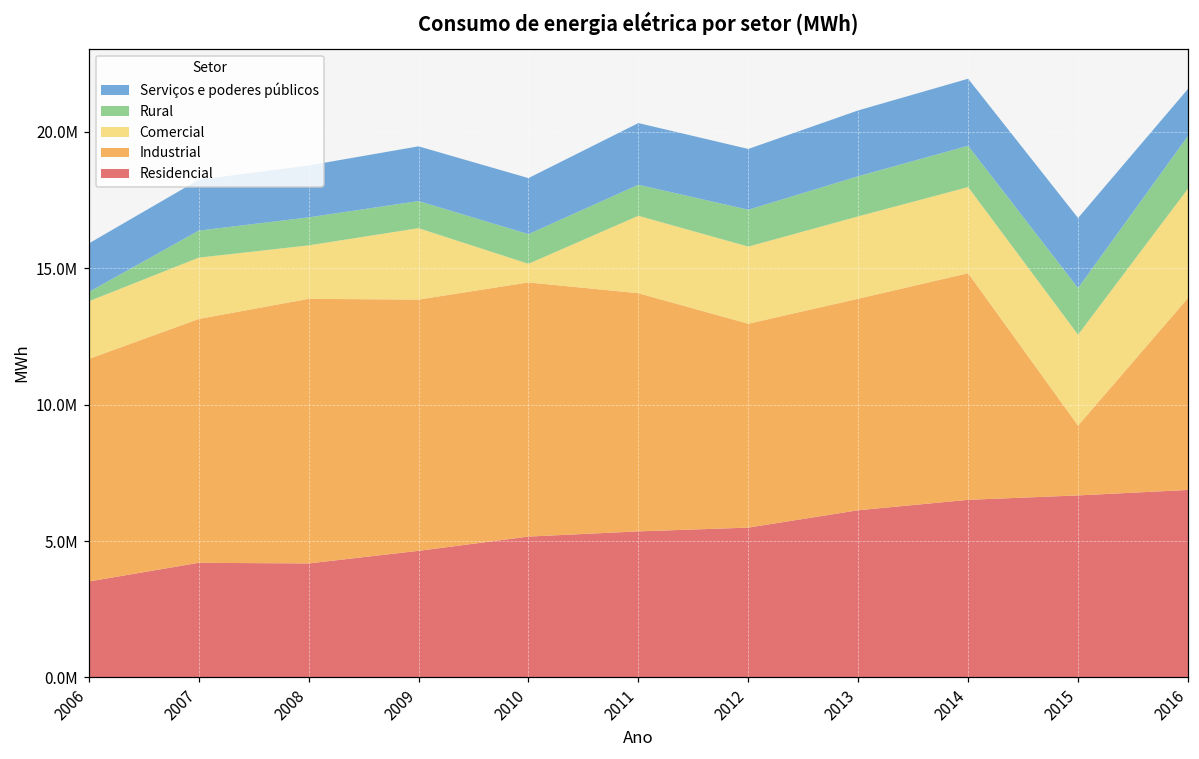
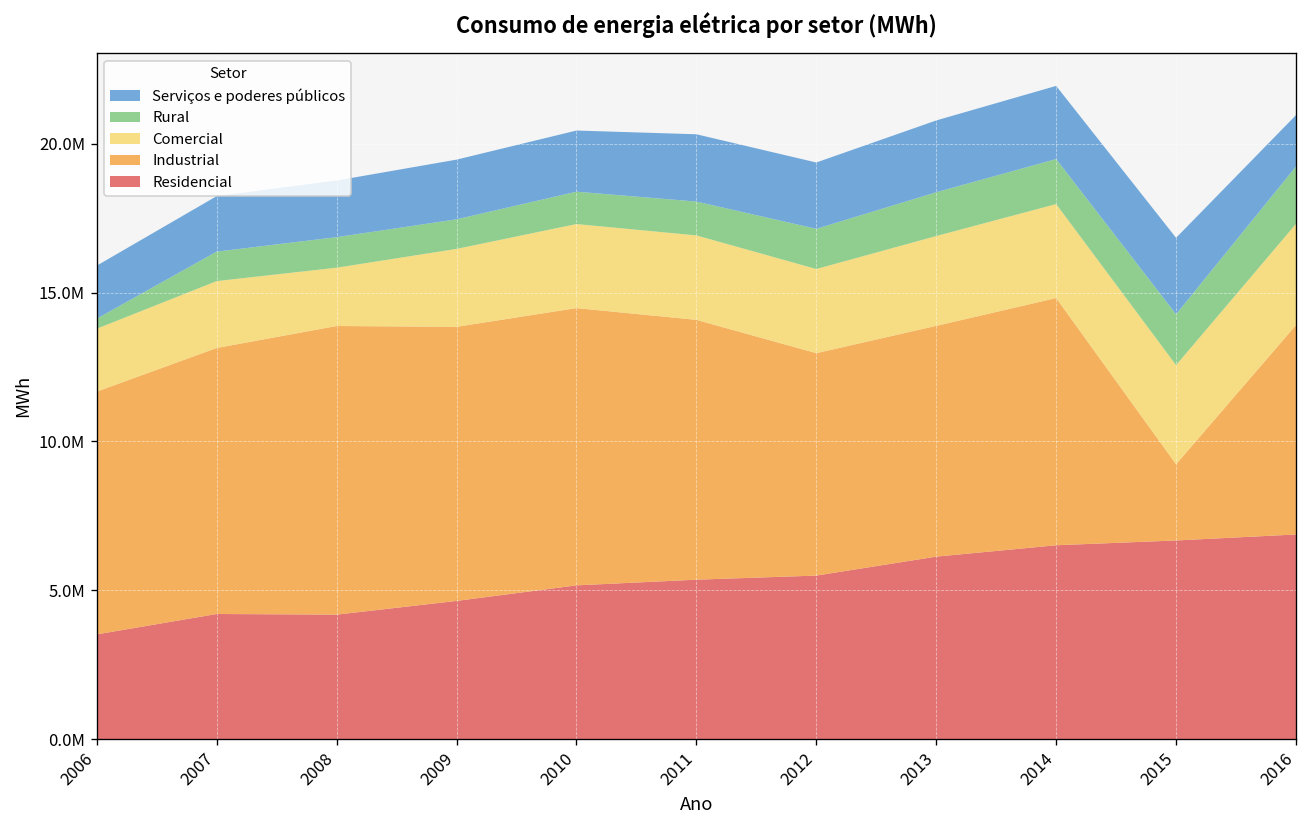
Comercial, 2010: 700000 -> 2800000
Comercial, 2016: 4000000 -> 3400000
